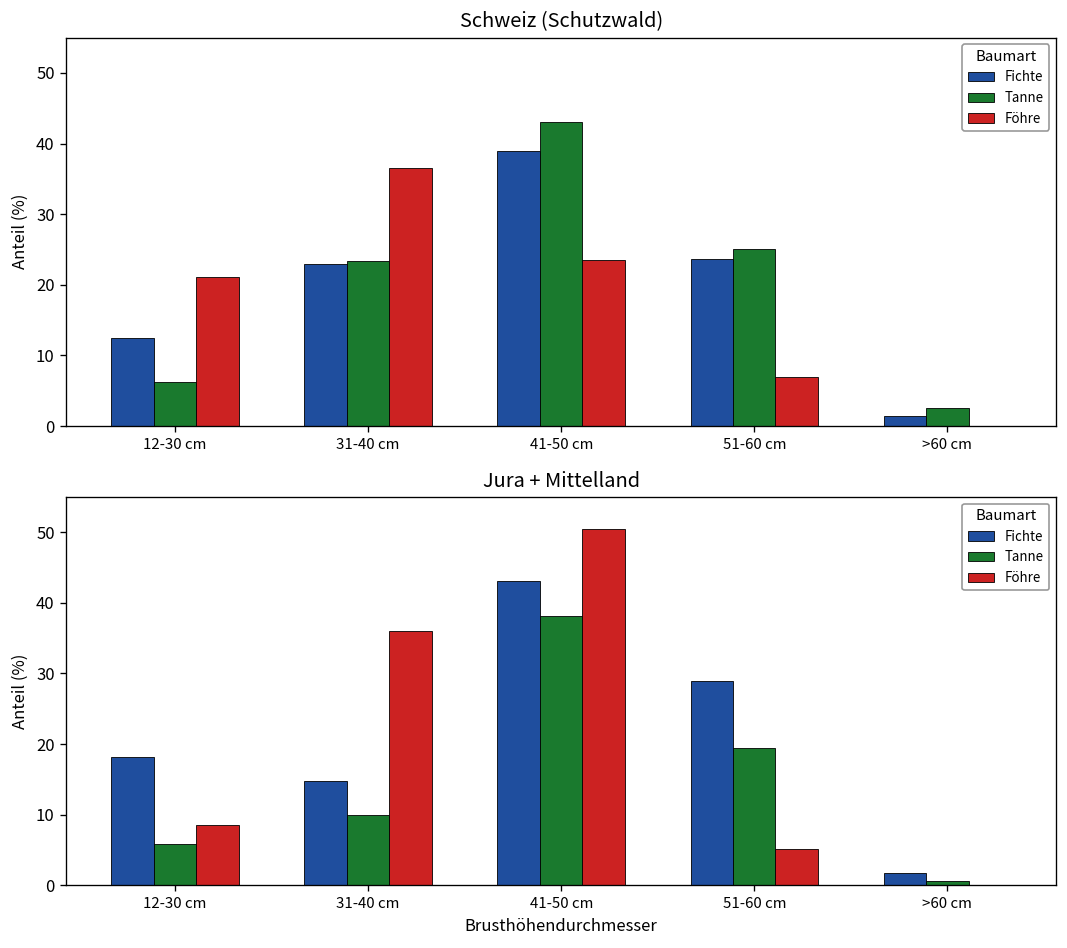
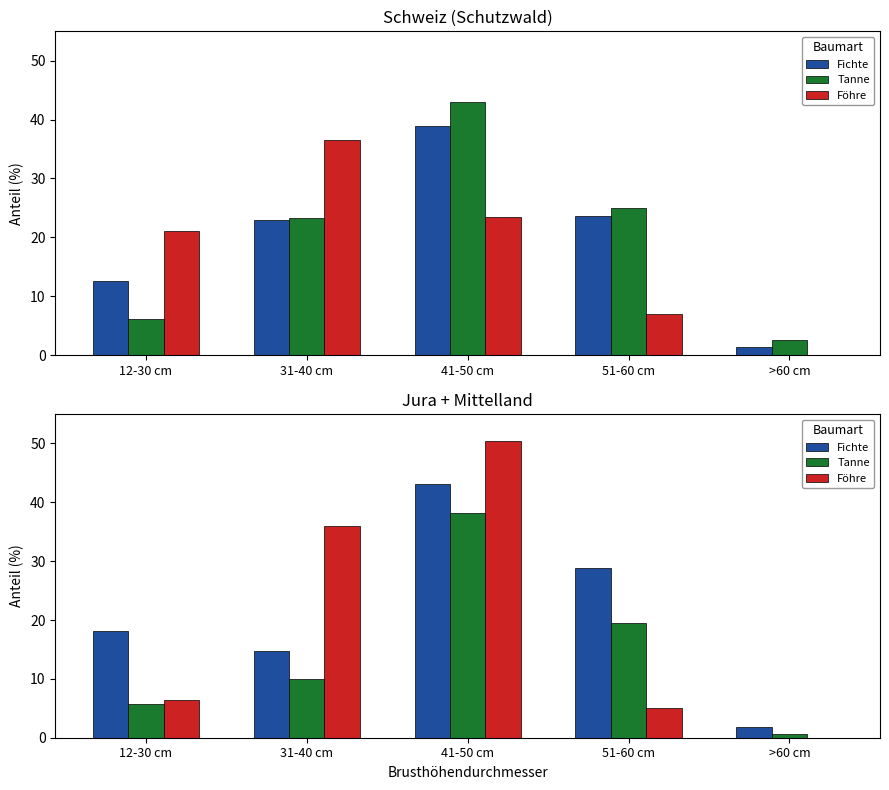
Jura + Mittelland, Föhre, 12-30 cm: 9 -> 6
